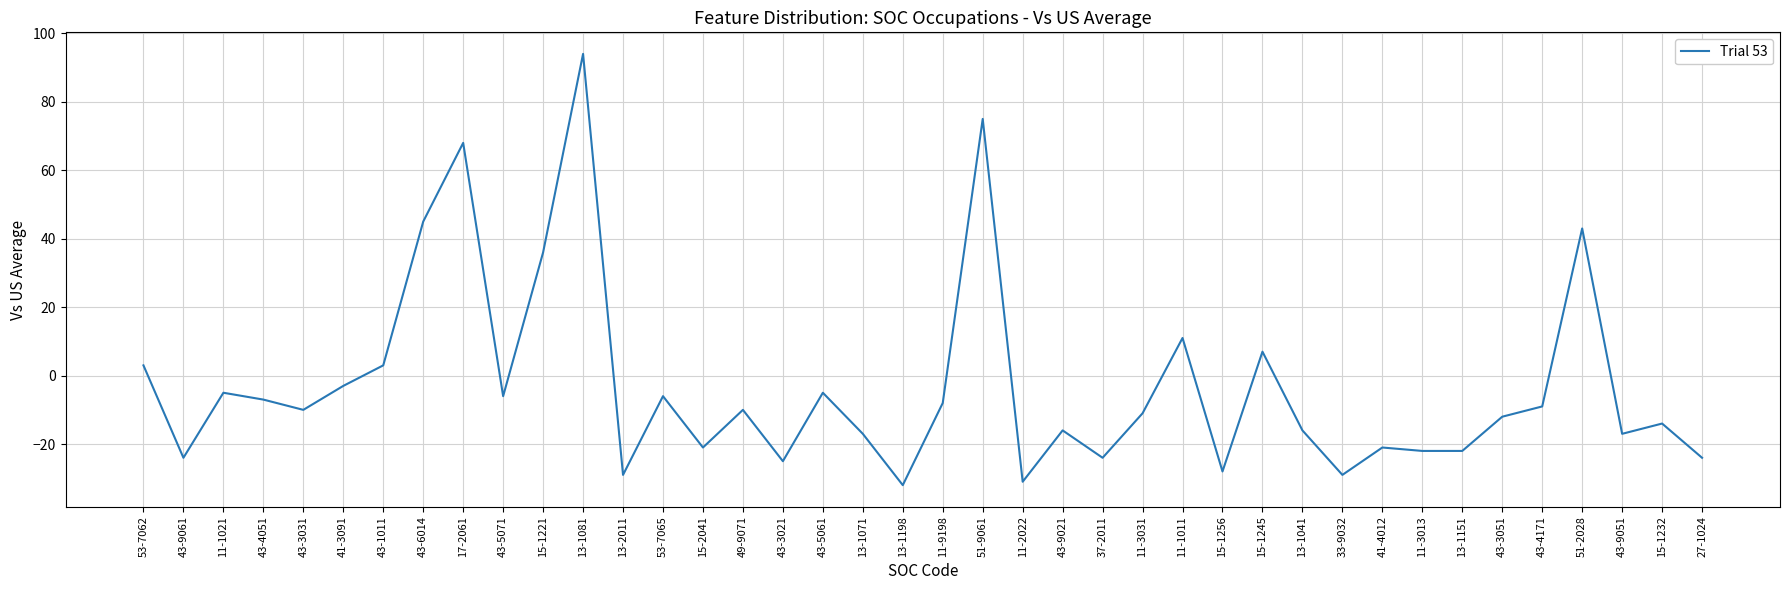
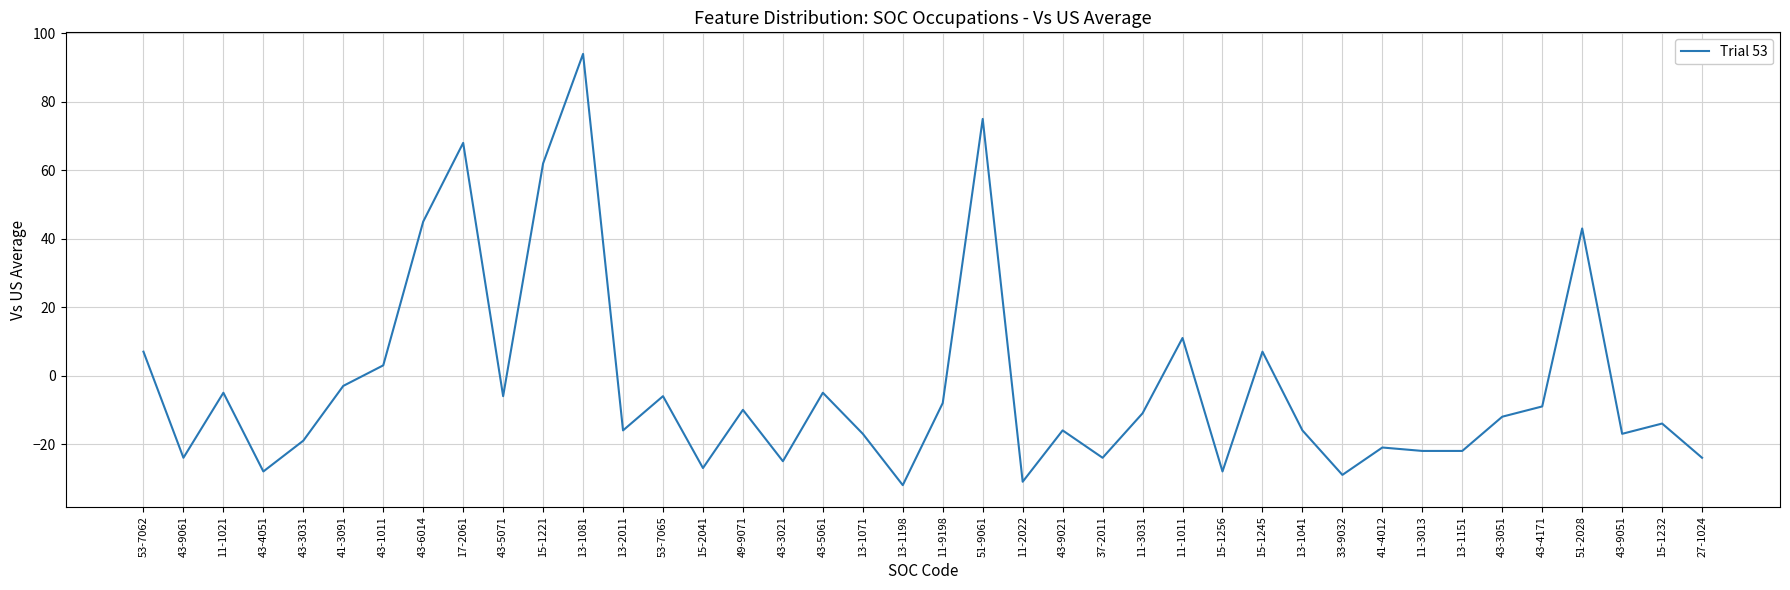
53-7062: 3 -> 7
43-4051: -7 -> -28
43-3031: -10 -> -19
15-1221: 36 -> 62
13-2011: -29 -> -16
15-2041: -21 -> -27
